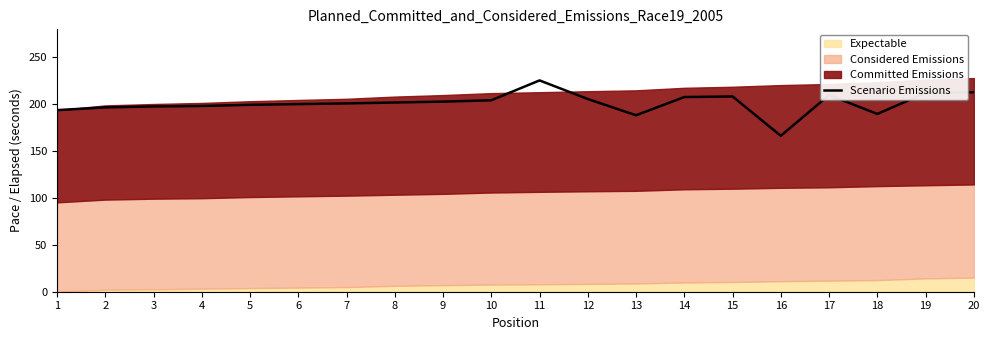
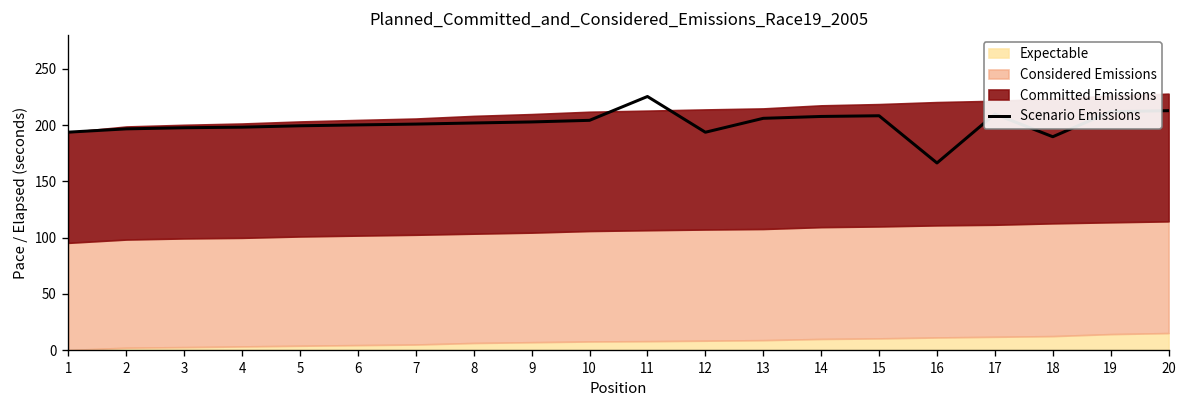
Scenario Emissions, 12: 210 -> 190
Scenario Emissions, 13: 190 -> 210
